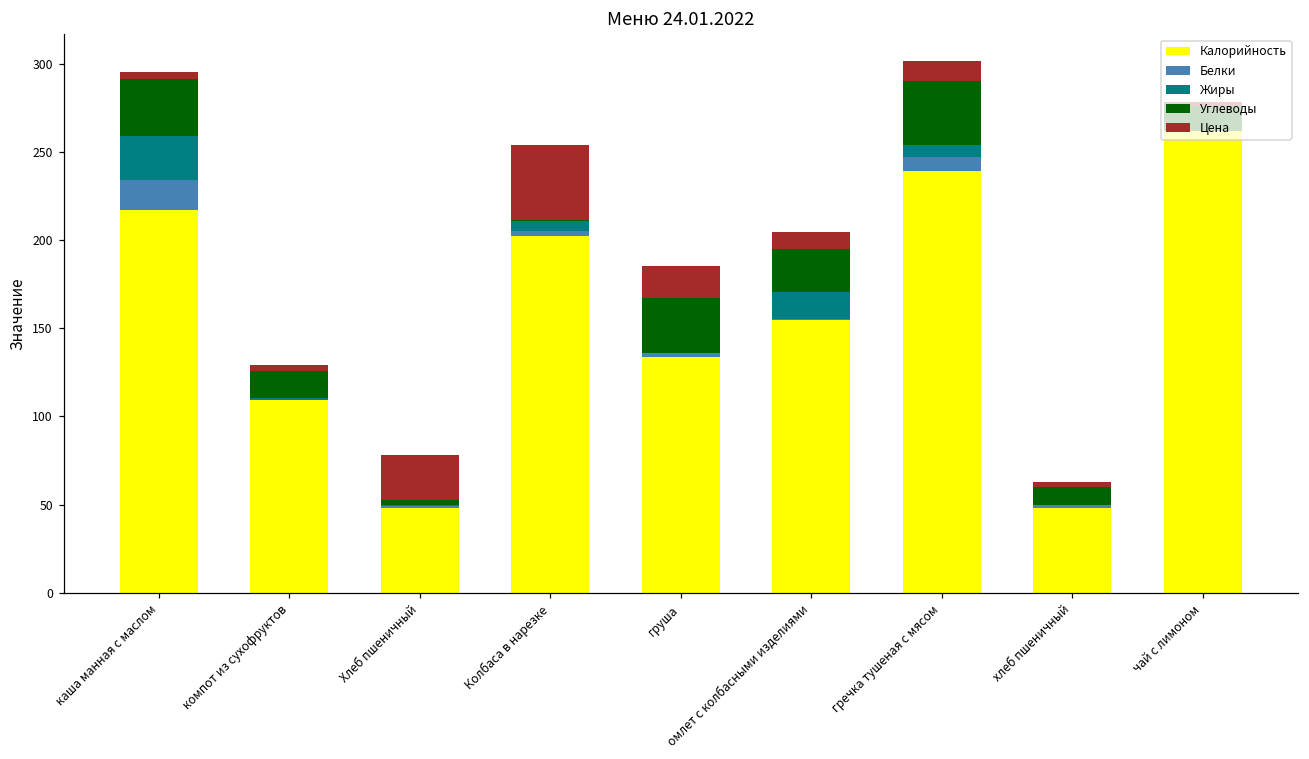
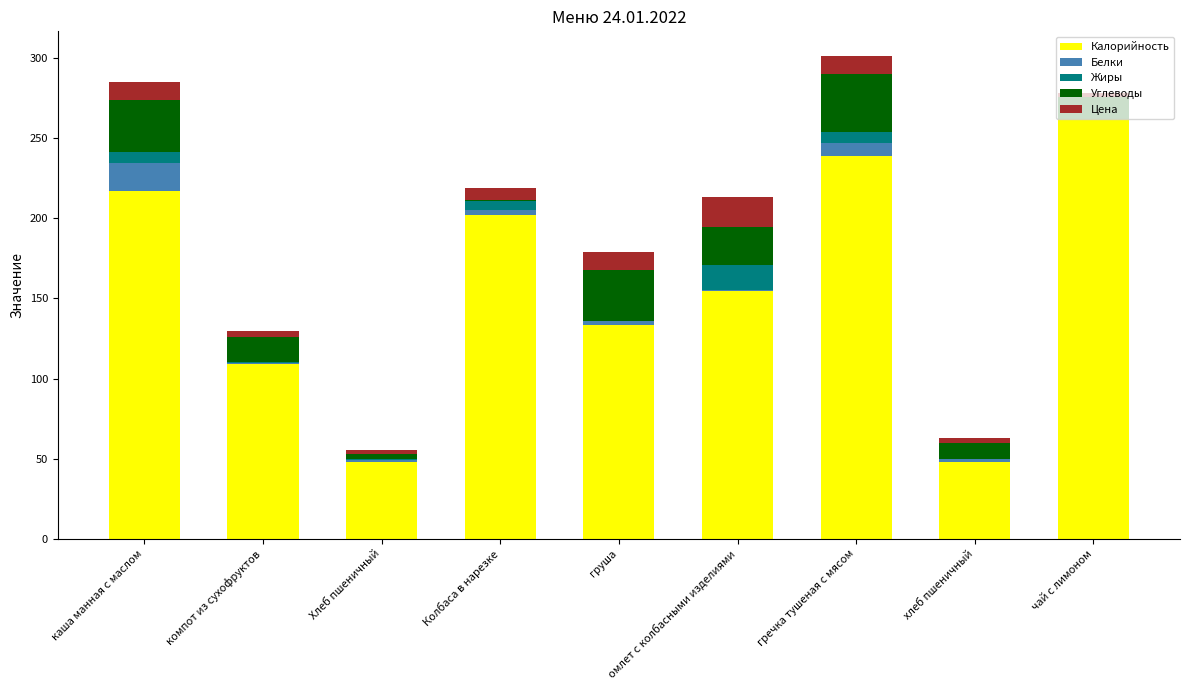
Жиры, каша манная с маслом: 24 -> 7
Цена, каша манная с маслом: 4 -> 11
Цена, Хлеб пшеничный: 26 -> 3
Цена, Колбаса в нарезке: 43 -> 8
Цена, груша: 18 -> 11
Цена, омлет с колбасными изделиями: 10 -> 18
